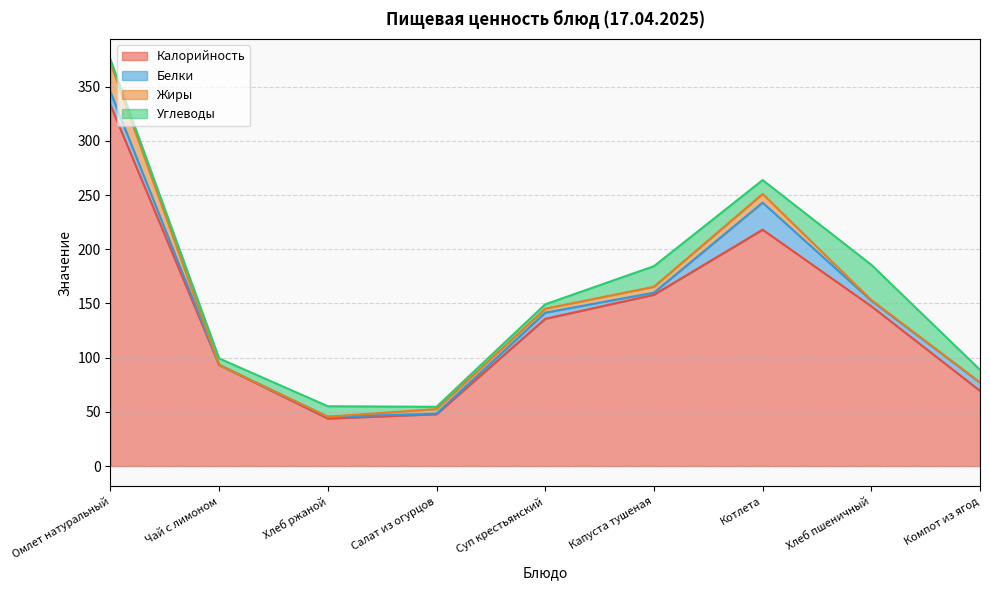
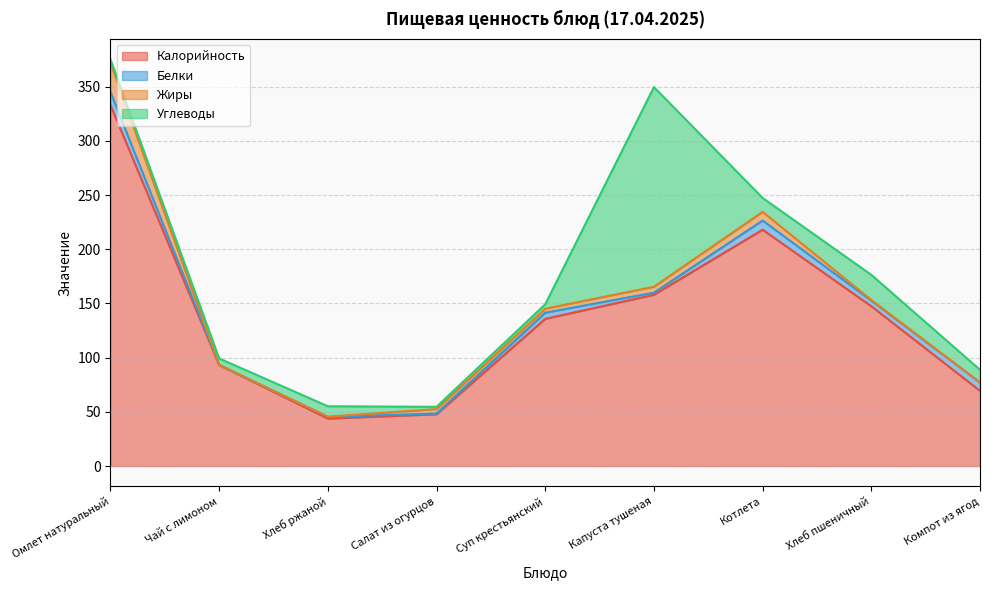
Углеводы, Капуста тушеная: 19 -> 184
Белки, Котлета: 25 -> 9
Углеводы, Хлеб пшеничный: 32 -> 23
